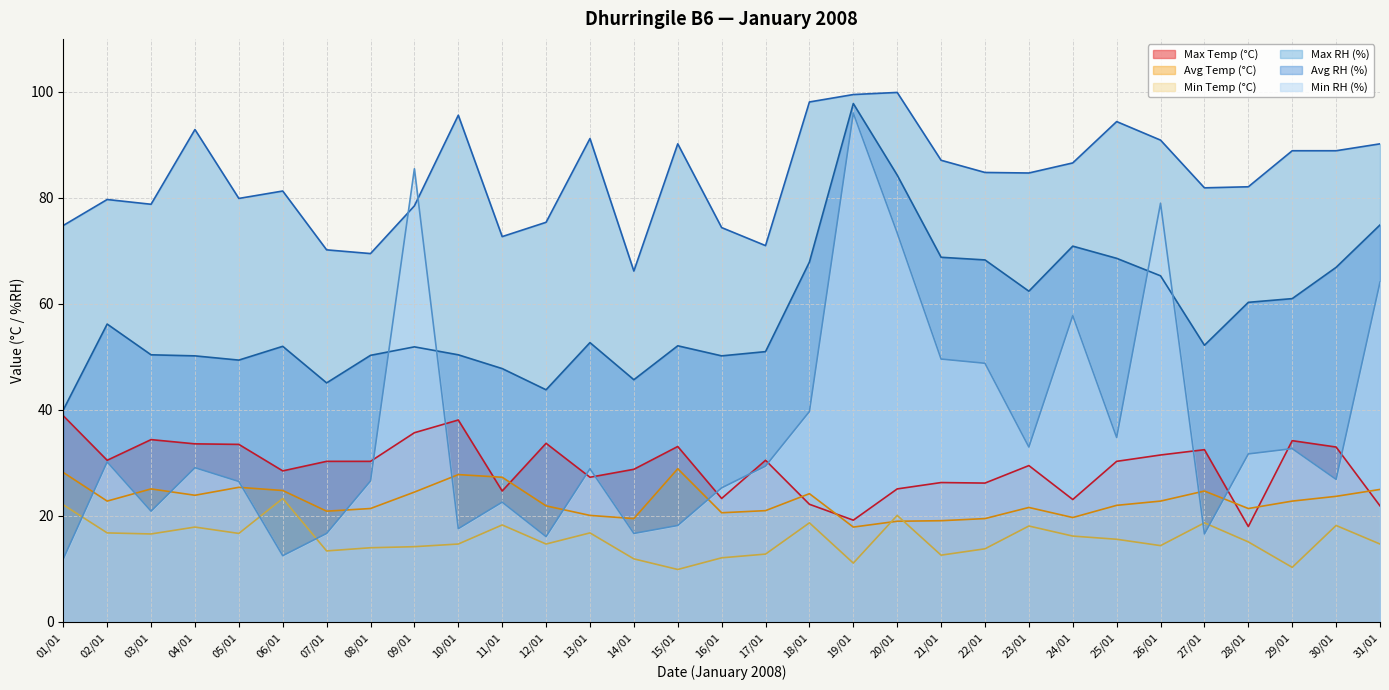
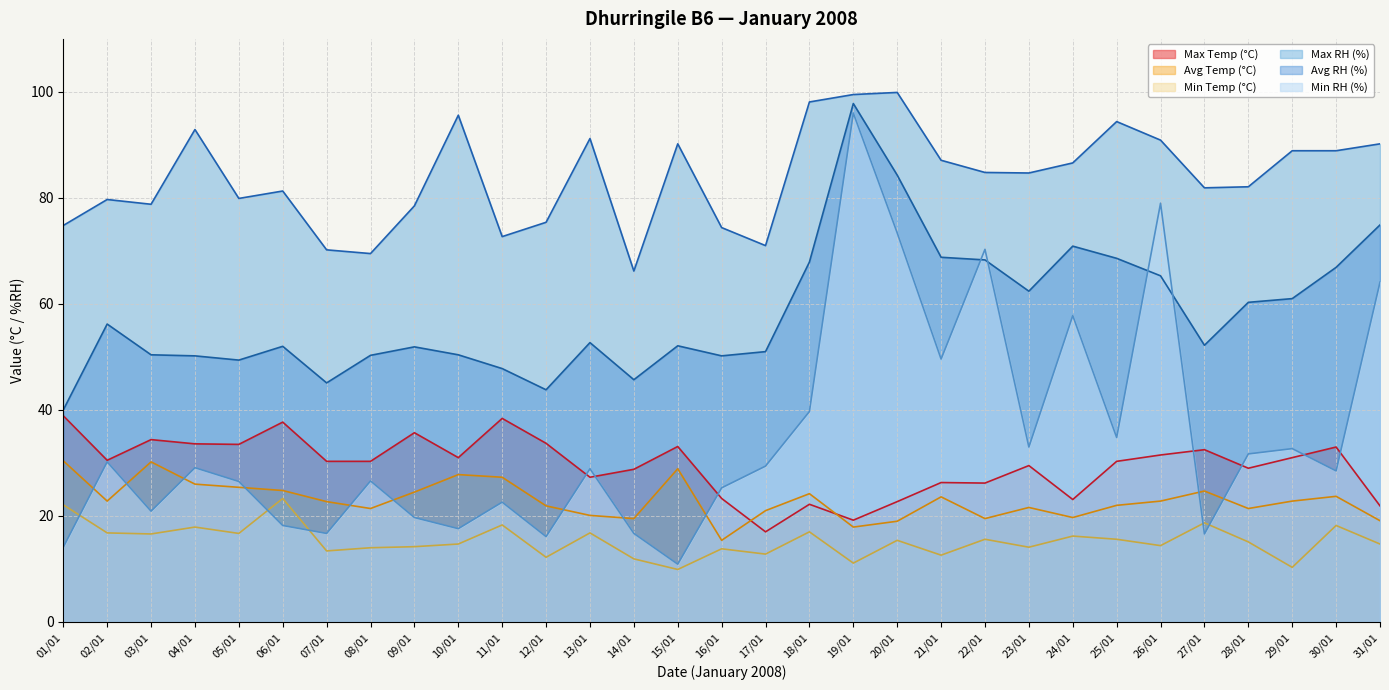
Avg Temp (°C), 01/01: 28 -> 30
Min RH (%), 01/01: 12 -> 14
Avg Temp (°C), 03/01: 25 -> 30
Avg Temp (°C), 04/01: 24 -> 26
Max Temp (°C), 06/01: 29 -> 38
Min RH (%), 06/01: 13 -> 18
Avg Temp (°C), 07/01: 21 -> 23
Min RH (%), 09/01: 86 -> 20
Max Temp (°C), 10/01: 38 -> 31
Max Temp (°C), 11/01: 25 -> 38
Min Temp (°C), 12/01: 15 -> 12
Min RH (%), 15/01: 18 -> 11
Avg Temp (°C), 16/01: 21 -> 15
Min Temp (°C), 16/01: 12 -> 14
Max Temp (°C), 17/01: 31 -> 17
Min Temp (°C), 18/01: 19 -> 17
Max Temp (°C), 20/01: 25 -> 23
Min Temp (°C), 20/01: 20 -> 15
Avg Temp (°C), 21/01: 19 -> 24
Min Temp (°C), 22/01: 14 -> 16
Min RH (%), 22/01: 49 -> 70
Min Temp (°C), 23/01: 18 -> 14
Max Temp (°C), 28/01: 18 -> 29
Max Temp (°C), 29/01: 34 -> 31
Min RH (%), 30/01: 27 -> 29
Avg Temp (°C), 31/01: 25 -> 19
